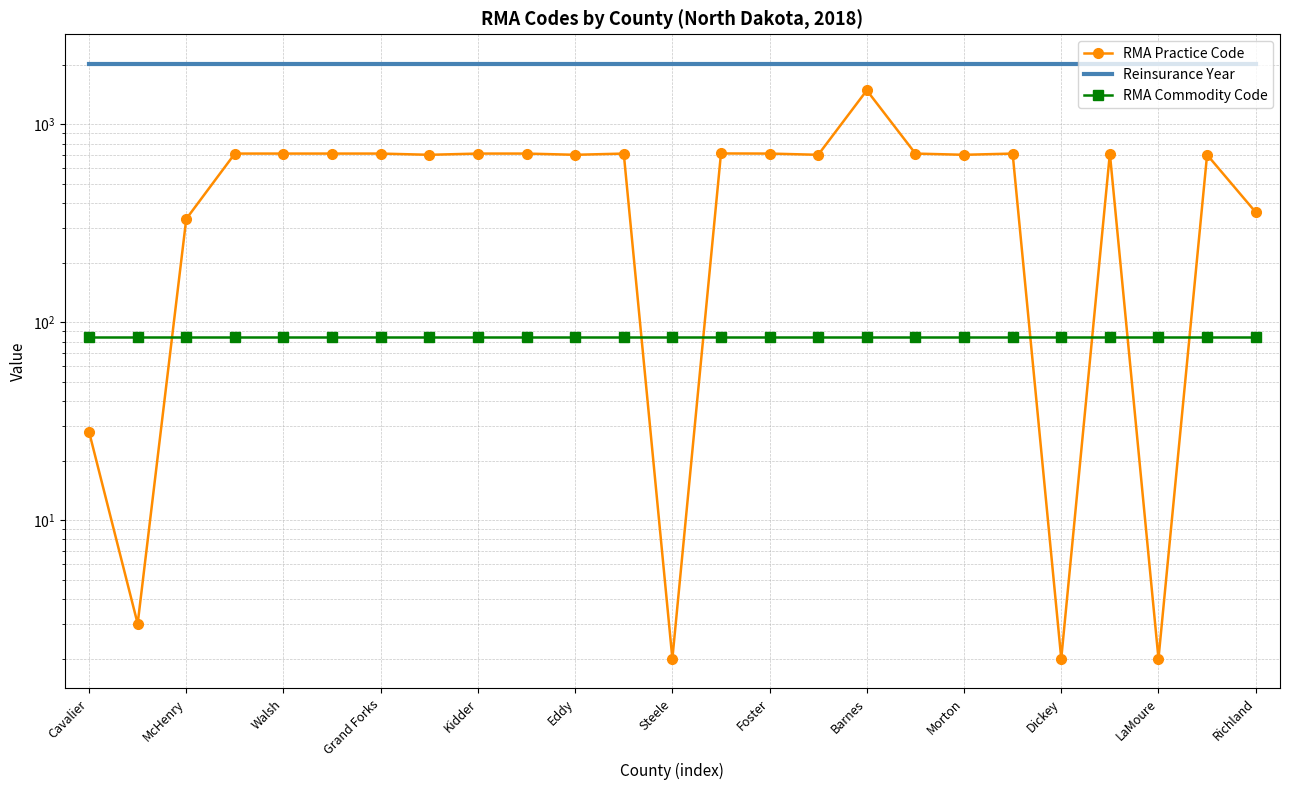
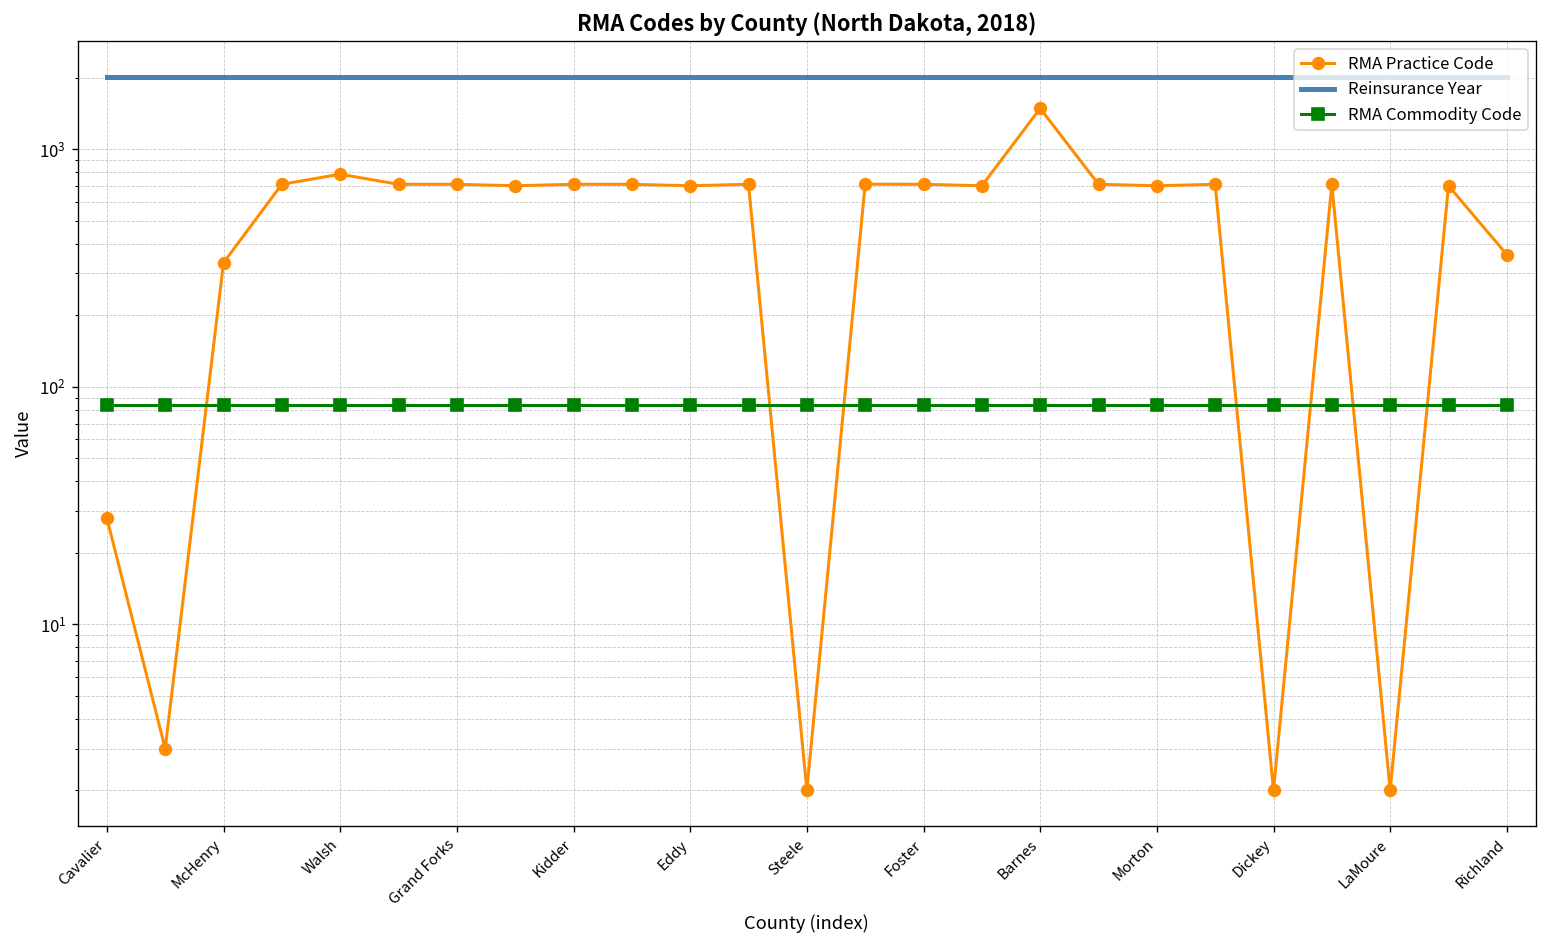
RMA Practice Code, Walsh: 710 -> 790
